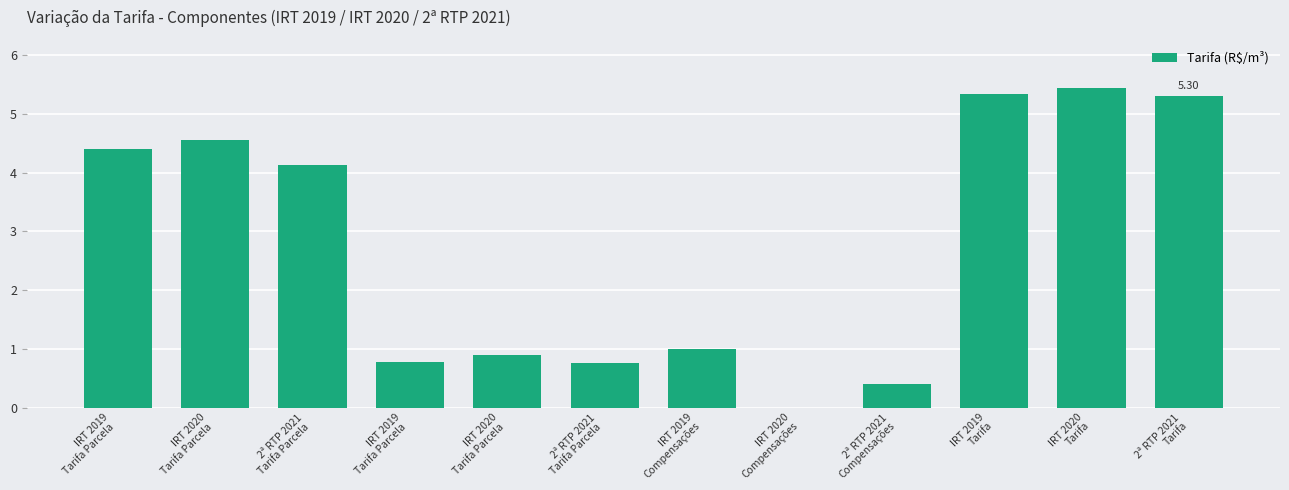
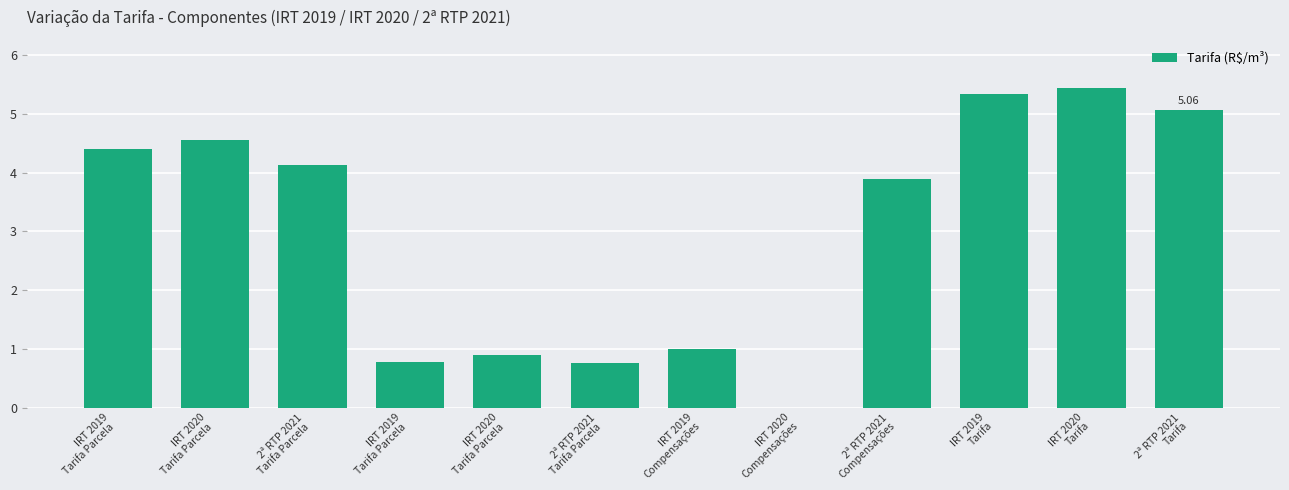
2ª RTP 2021 Compensações: 0.4 -> 3.9
2ª RTP 2021 Tarifa: 5.30 -> 5.06
